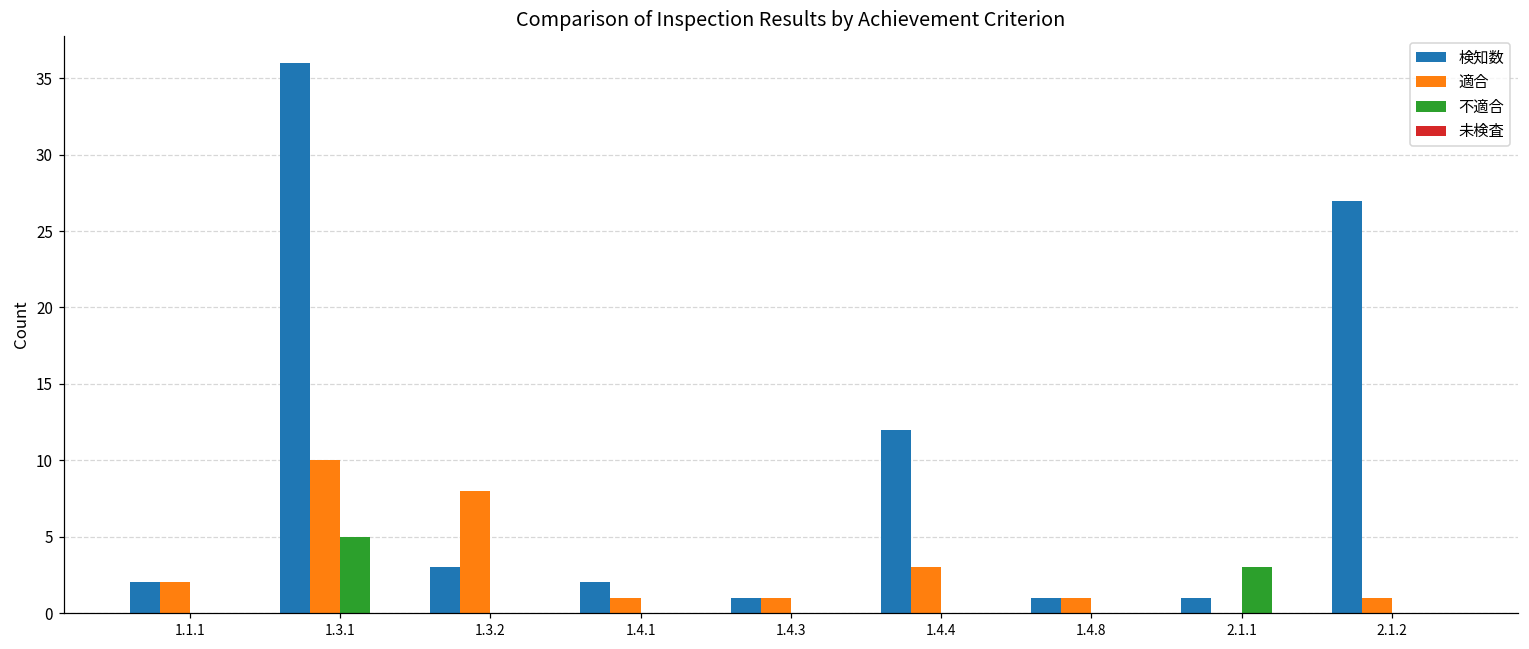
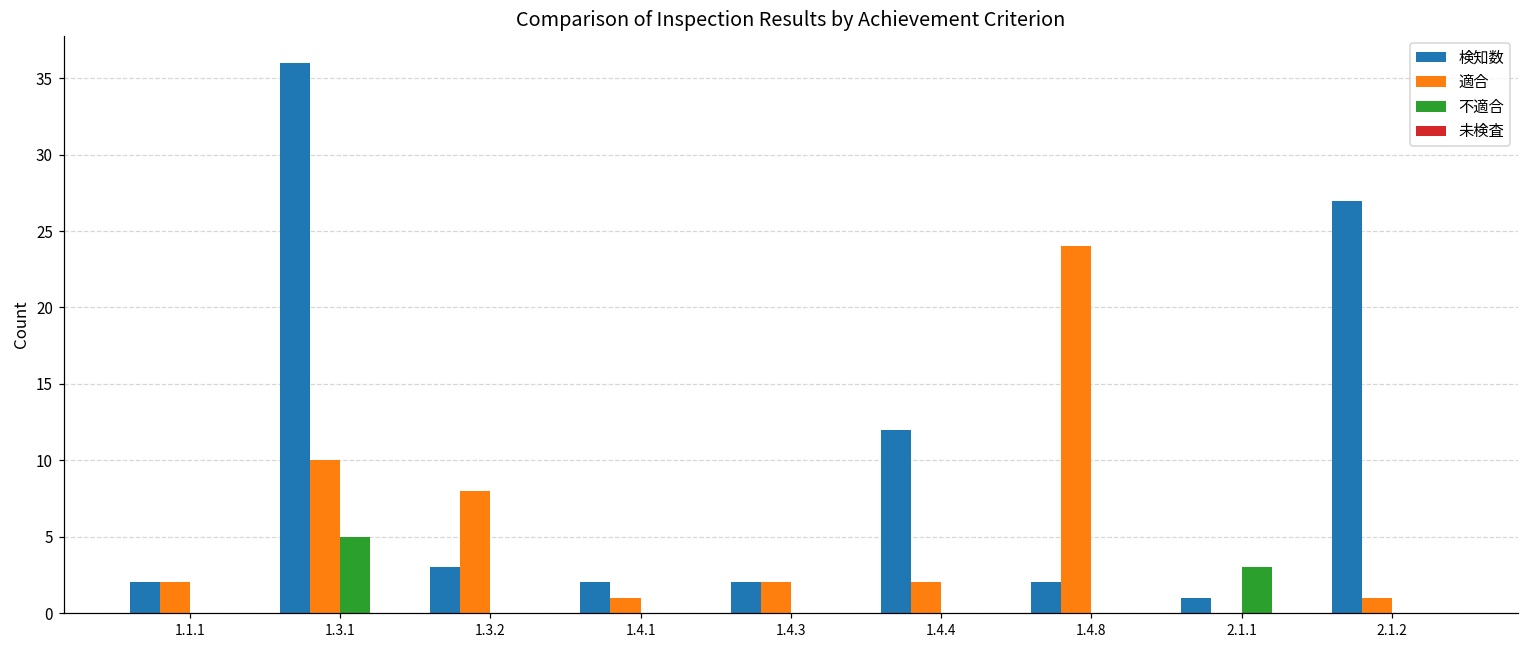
検知数, 1.4.3: 1 -> 2
適合, 1.4.3: 1 -> 2
適合, 1.4.4: 3 -> 2
検知数, 1.4.8: 1 -> 2
適合, 1.4.8: 1 -> 24
